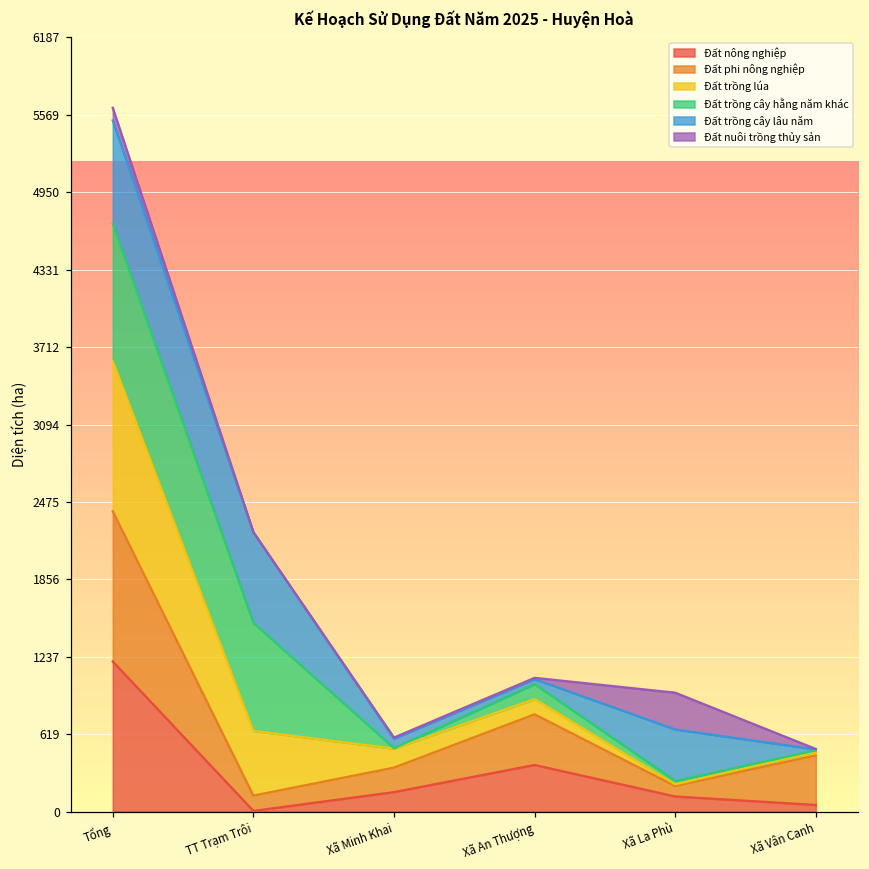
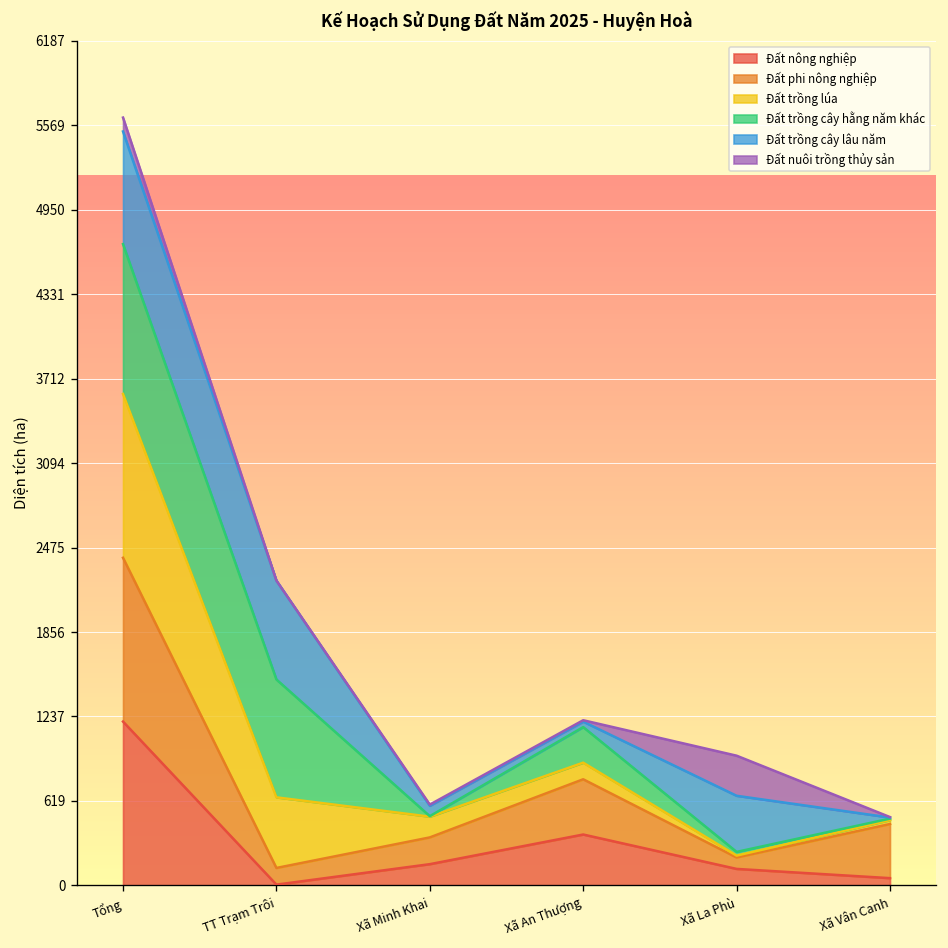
Đất trồng cây hằng năm khác, Xã An Thượng: 120 -> 260
